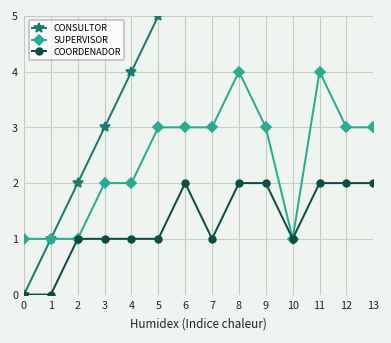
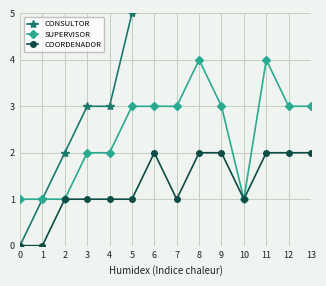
CONSULTOR, 4: 4 -> 3
